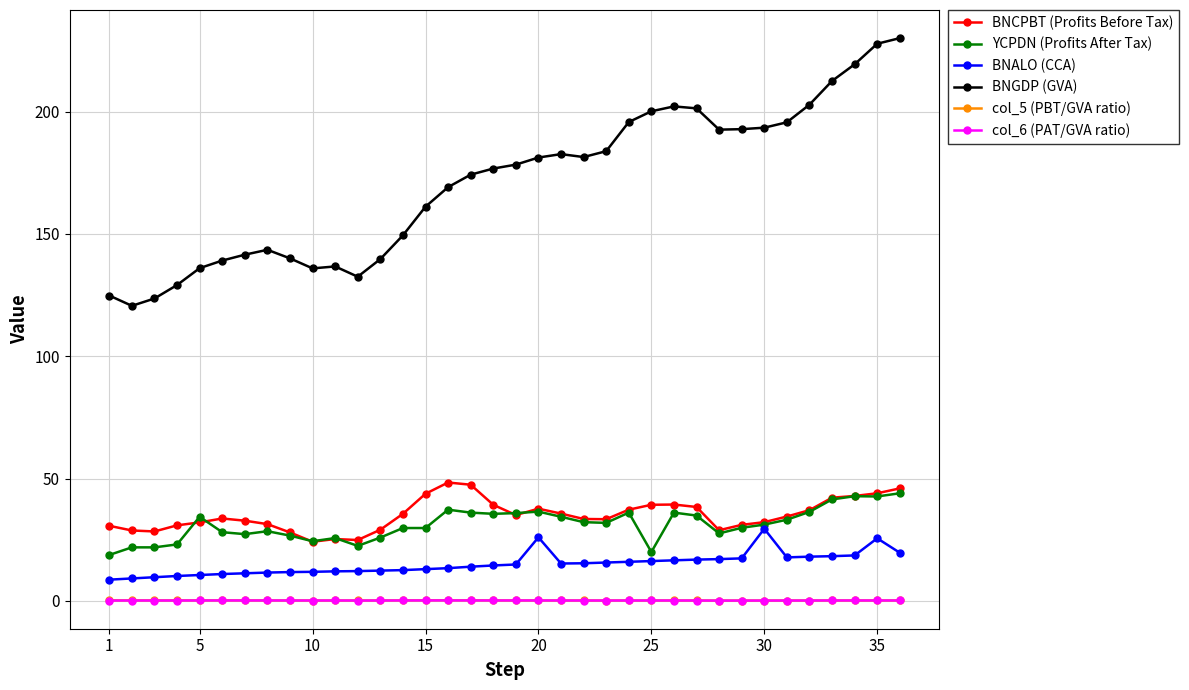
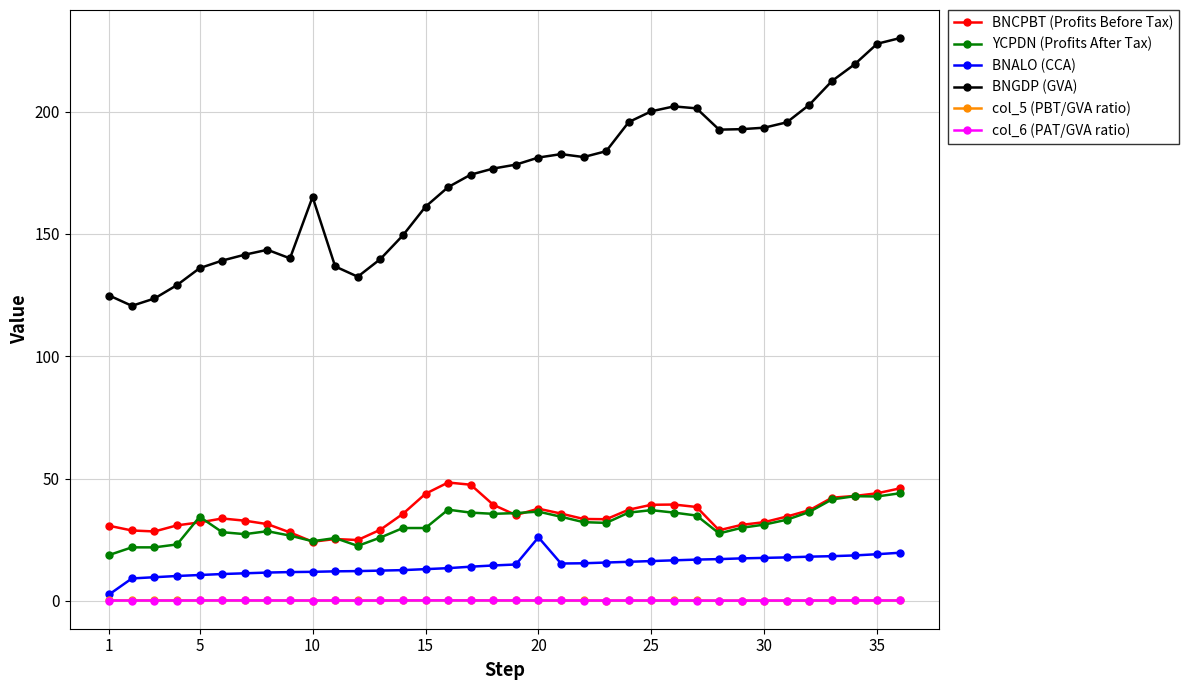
BNALO (CCA), 1: 9 -> 3
BNGDP (GVA), 10: 136 -> 165
YCPDN (Profits After Tax), 25: 20 -> 37
BNALO (CCA), 30: 30 -> 18
BNALO (CCA), 35: 26 -> 19
